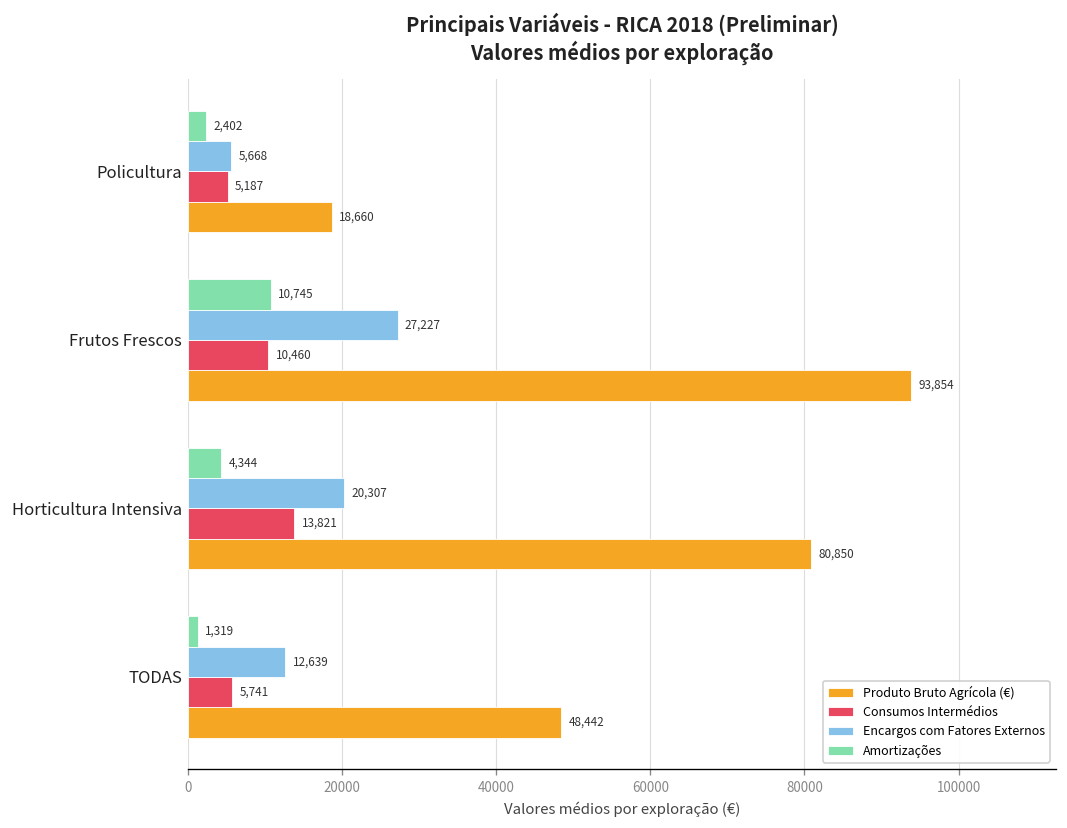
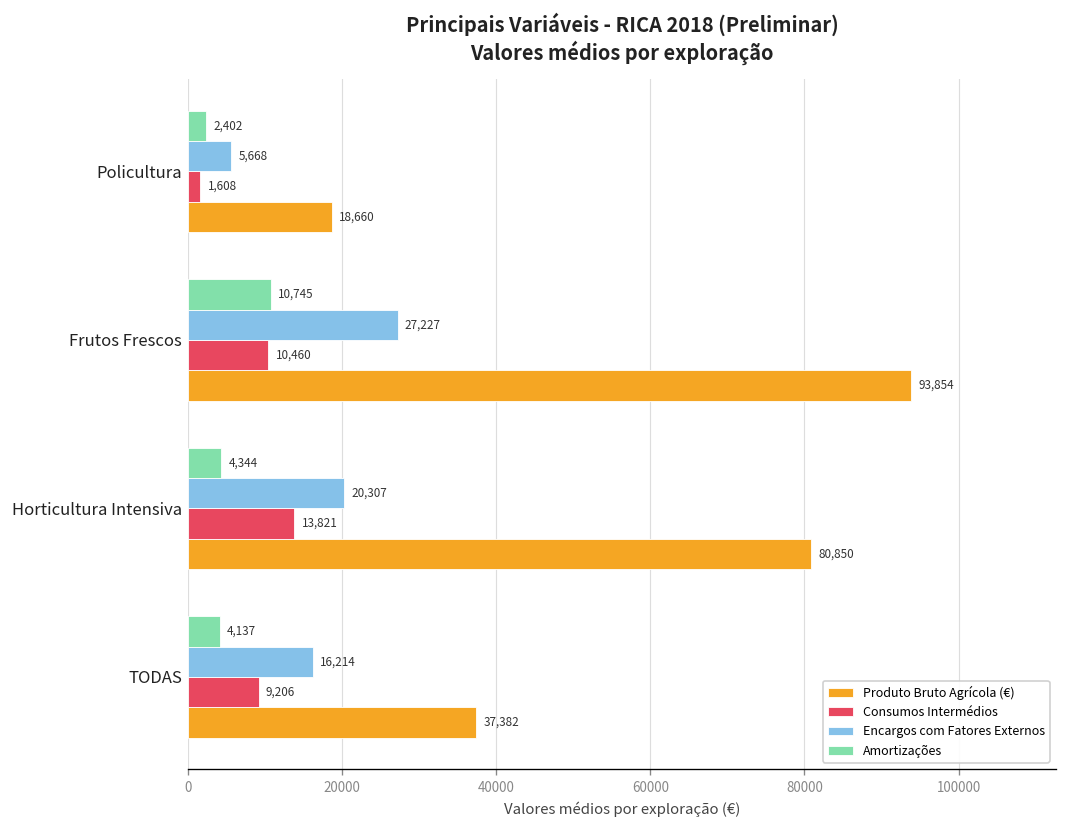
Consumos Intermédios, Policultura: 5,187 -> 1,608
Amortizações, TODAS: 1,319 -> 4,137
Encargos com Fatores Externos, TODAS: 12,639 -> 16,214
Consumos Intermédios, TODAS: 5,741 -> 9,206
Produto Bruto Agrícola (€), TODAS: 48,442 -> 37,382
